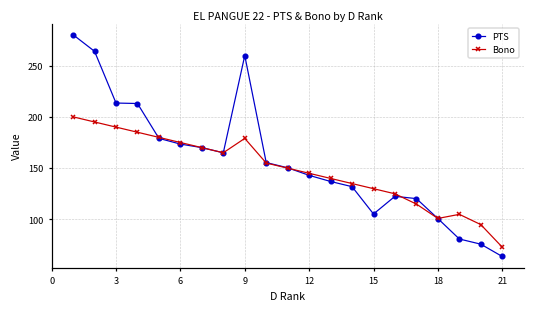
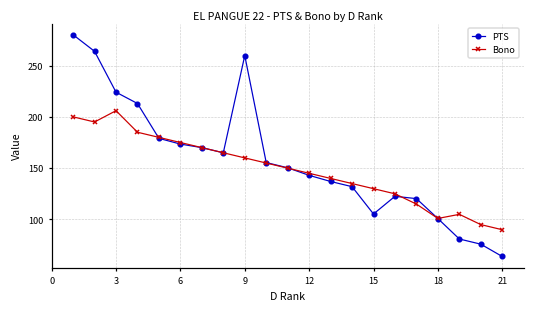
PTS, 3: 210 -> 220
Bono, 3: 190 -> 210
Bono, 9: 180 -> 160
Bono, 21: 70 -> 90
